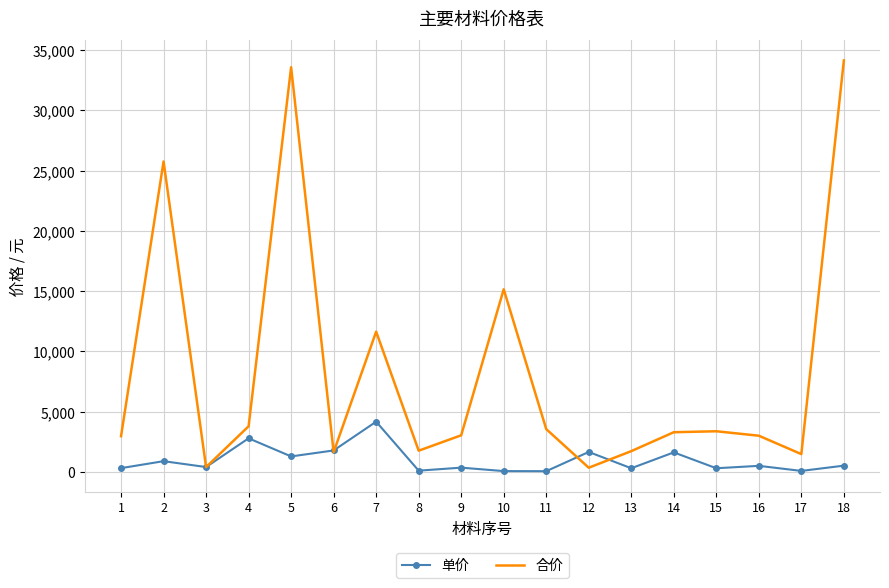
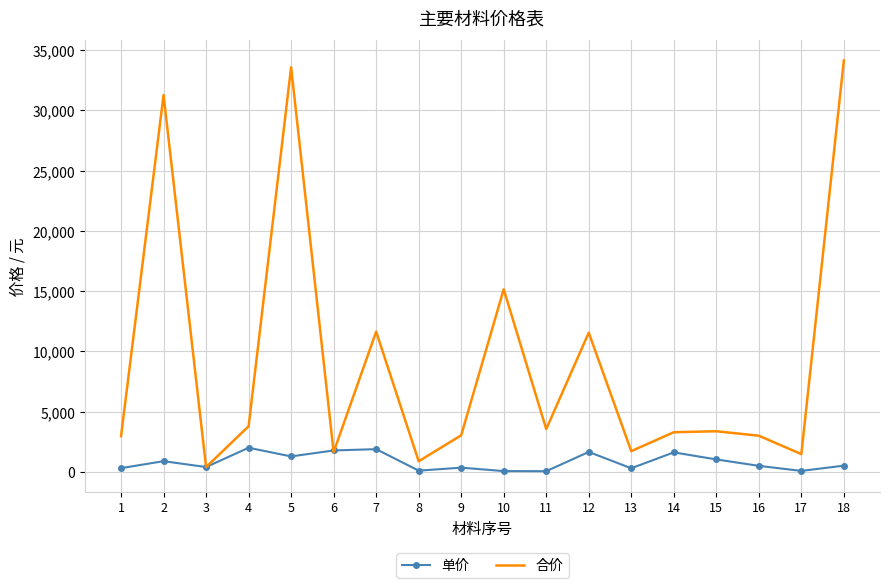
合价, 2: 25,800 -> 31,300
单价, 4: 2,800 -> 2,000
单价, 7: 4,200 -> 1,900
合价, 8: 1,800 -> 900
合价, 12: 300 -> 11,500
单价, 15: 300 -> 1,000
